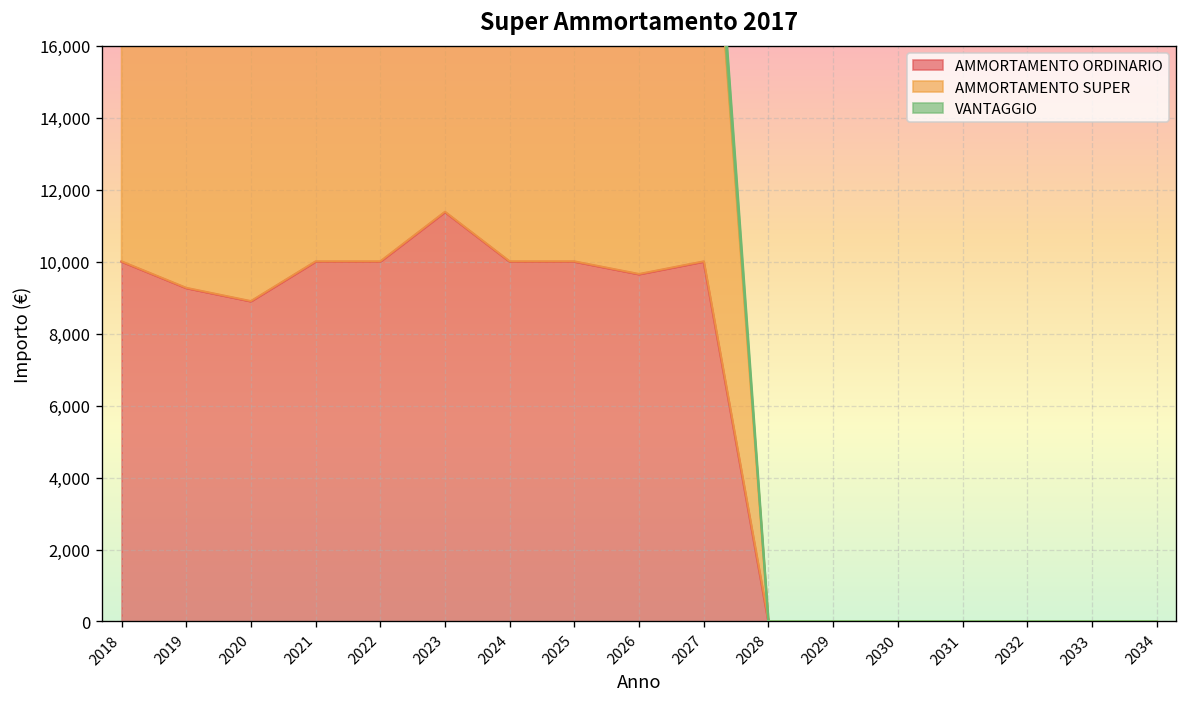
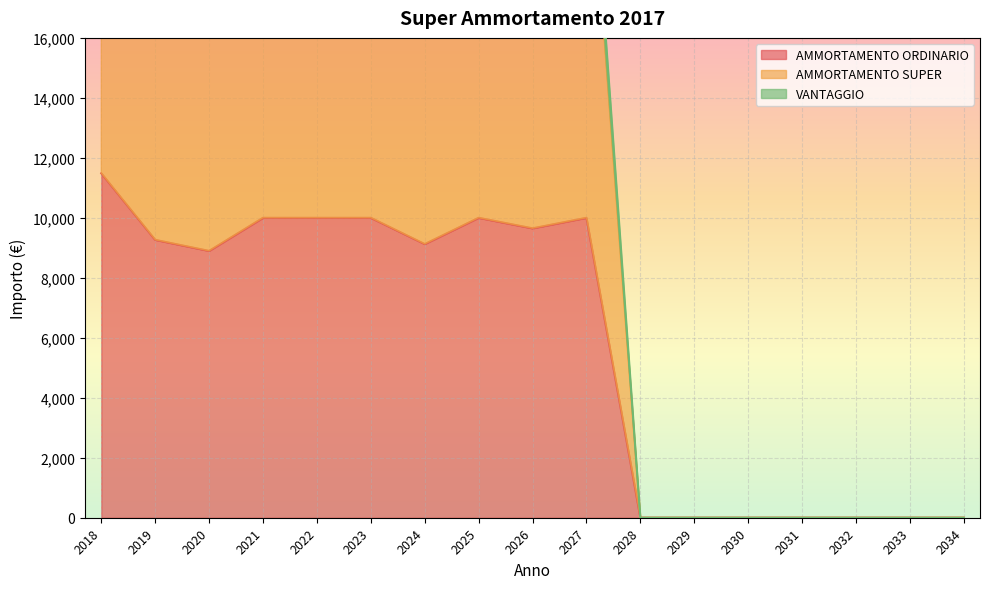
AMMORTAMENTO ORDINARIO, 2018: 10,000 -> 11,500
AMMORTAMENTO ORDINARIO, 2023: 11,400 -> 10,000
AMMORTAMENTO ORDINARIO, 2024: 10,000 -> 9,100
